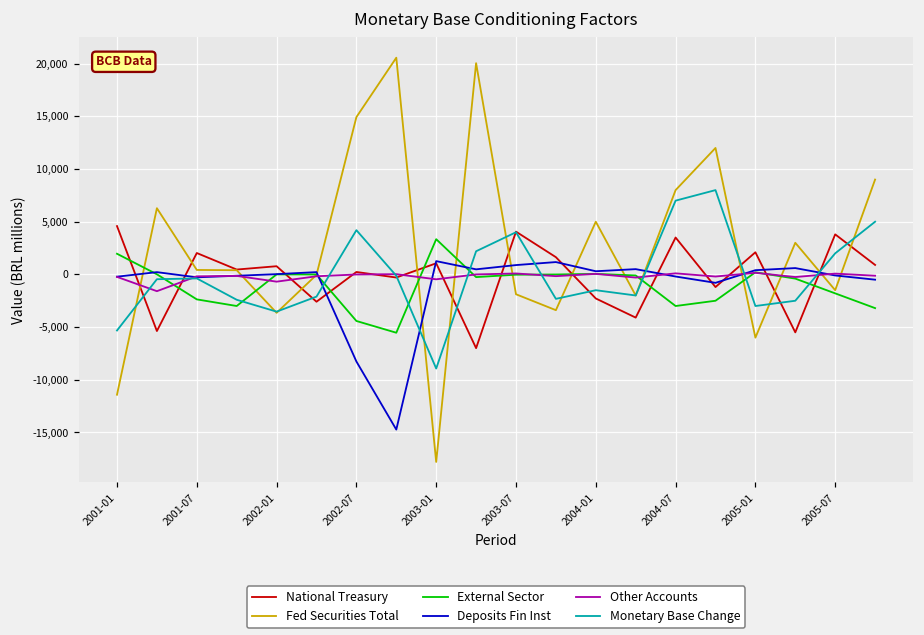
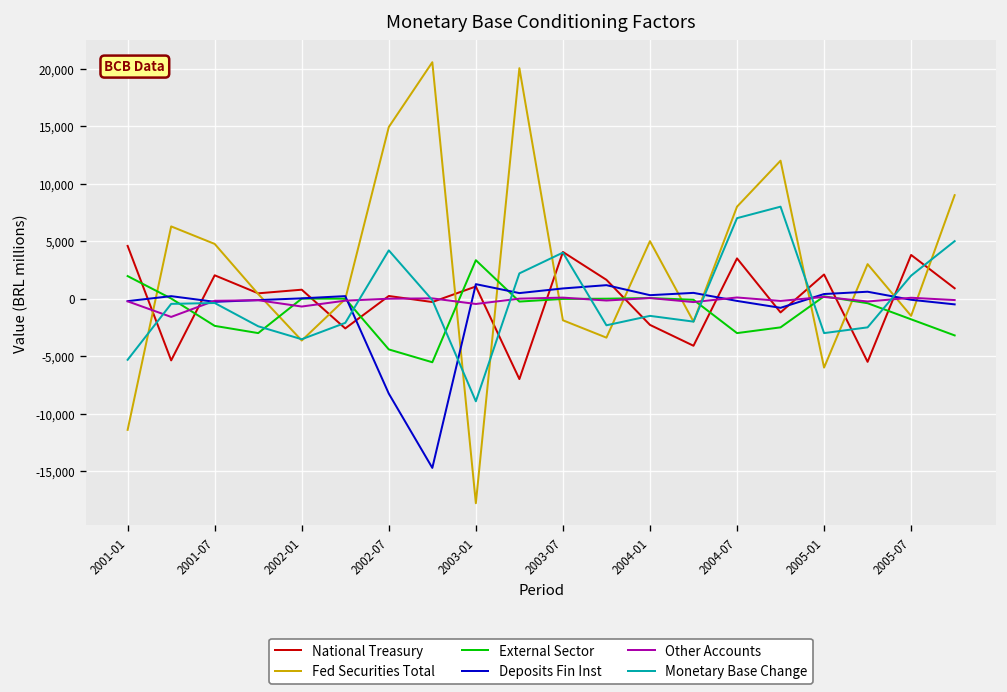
Fed Securities Total, 2001-07: 0 -> 5,000
